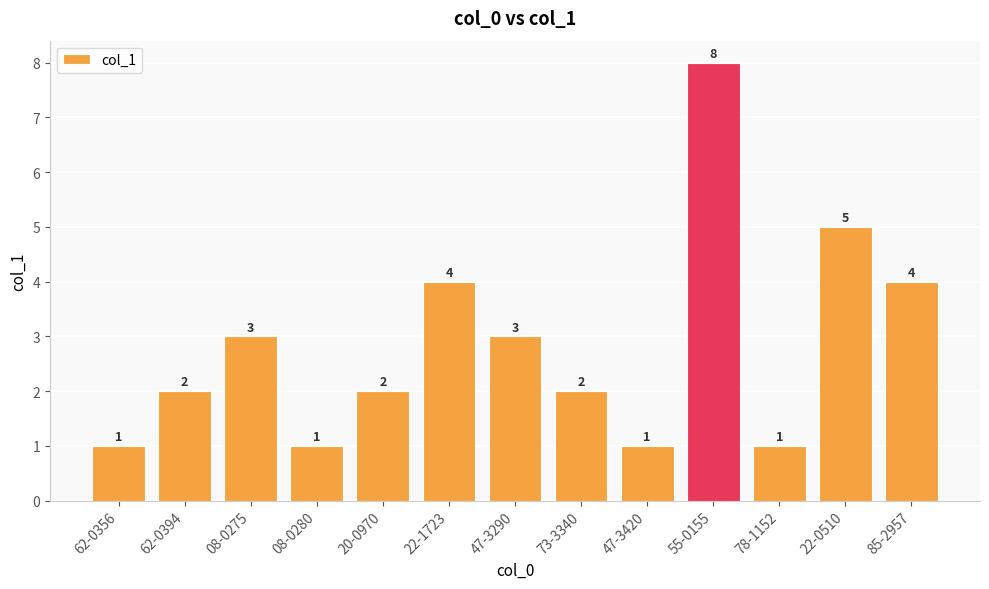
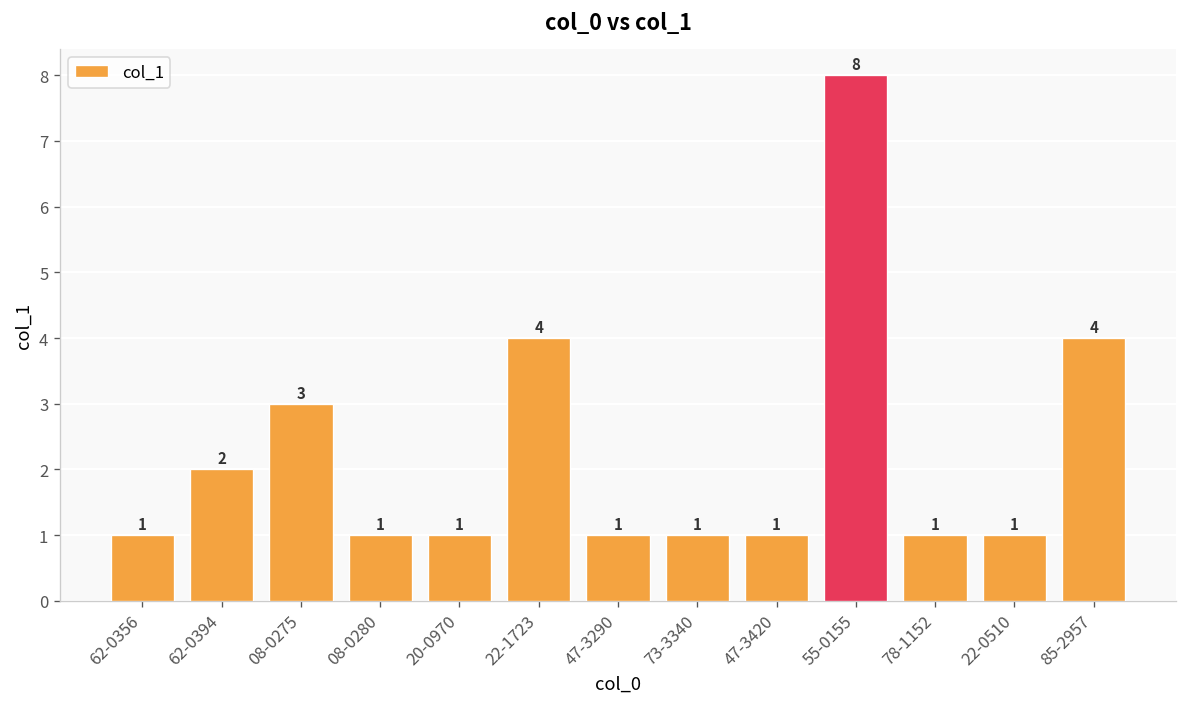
20-0970: 2 -> 1
47-3290: 3 -> 1
73-3340: 2 -> 1
22-0510: 5 -> 1
